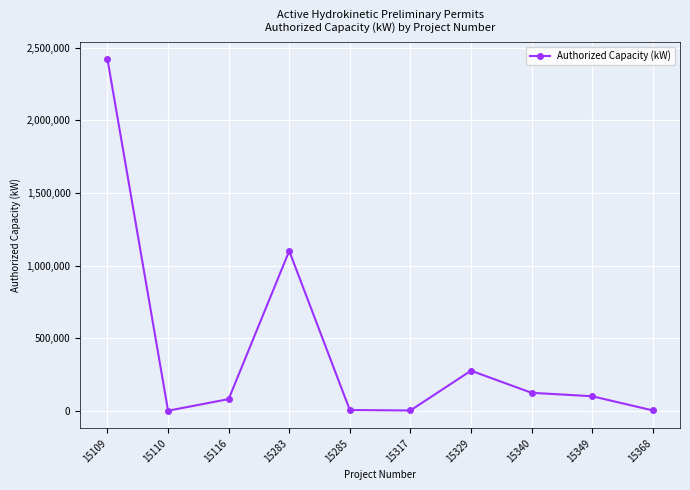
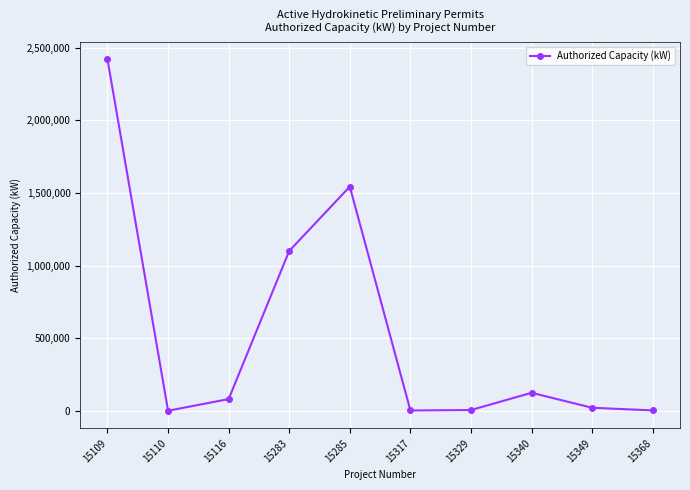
15285: 10,000 -> 1,540,000
15329: 280,000 -> 10,000
15349: 100,000 -> 20,000
